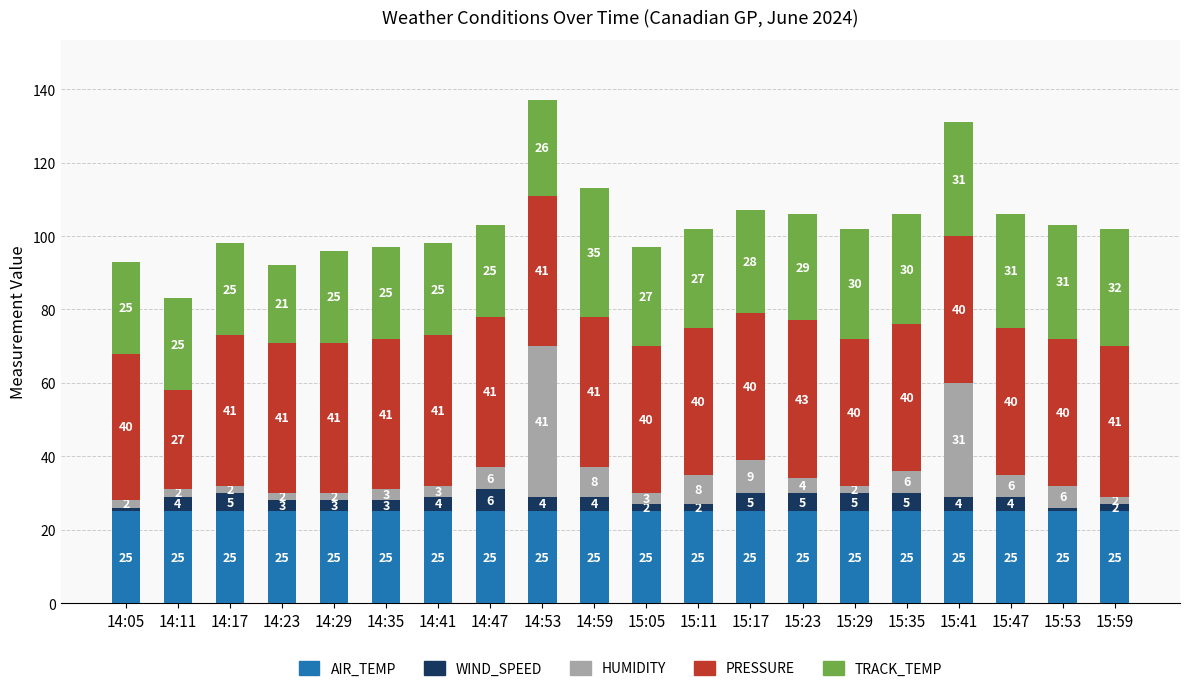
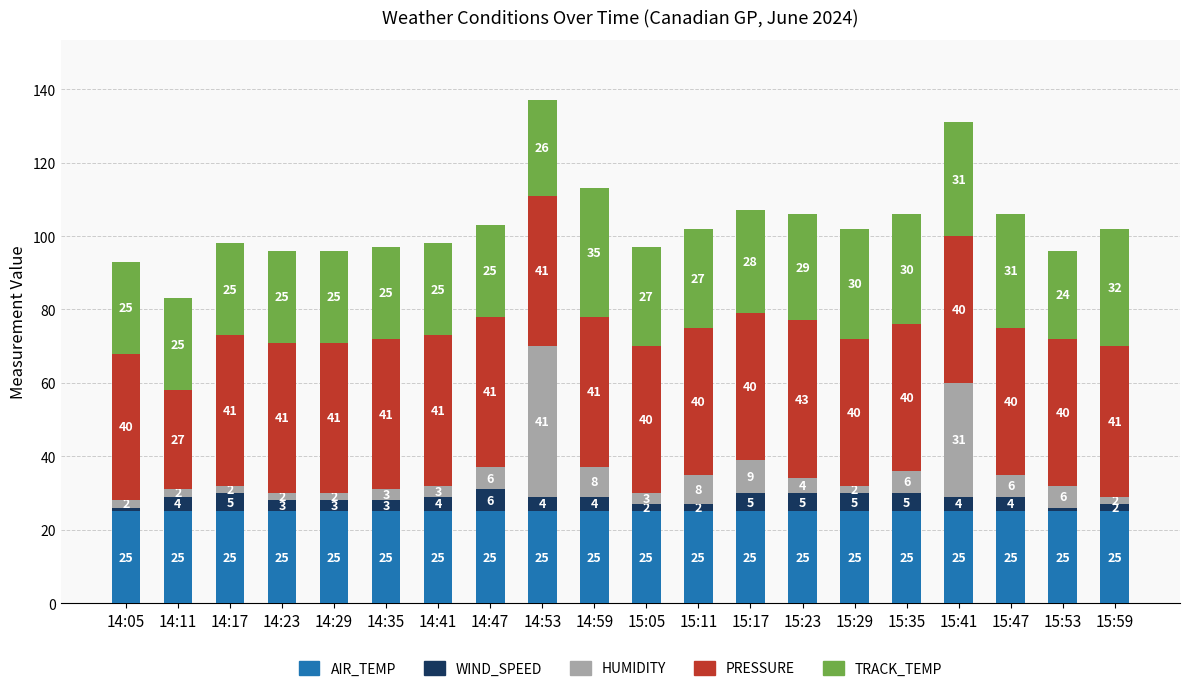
TRACK_TEMP, 14:23: 21 -> 25
TRACK_TEMP, 15:53: 31 -> 24
